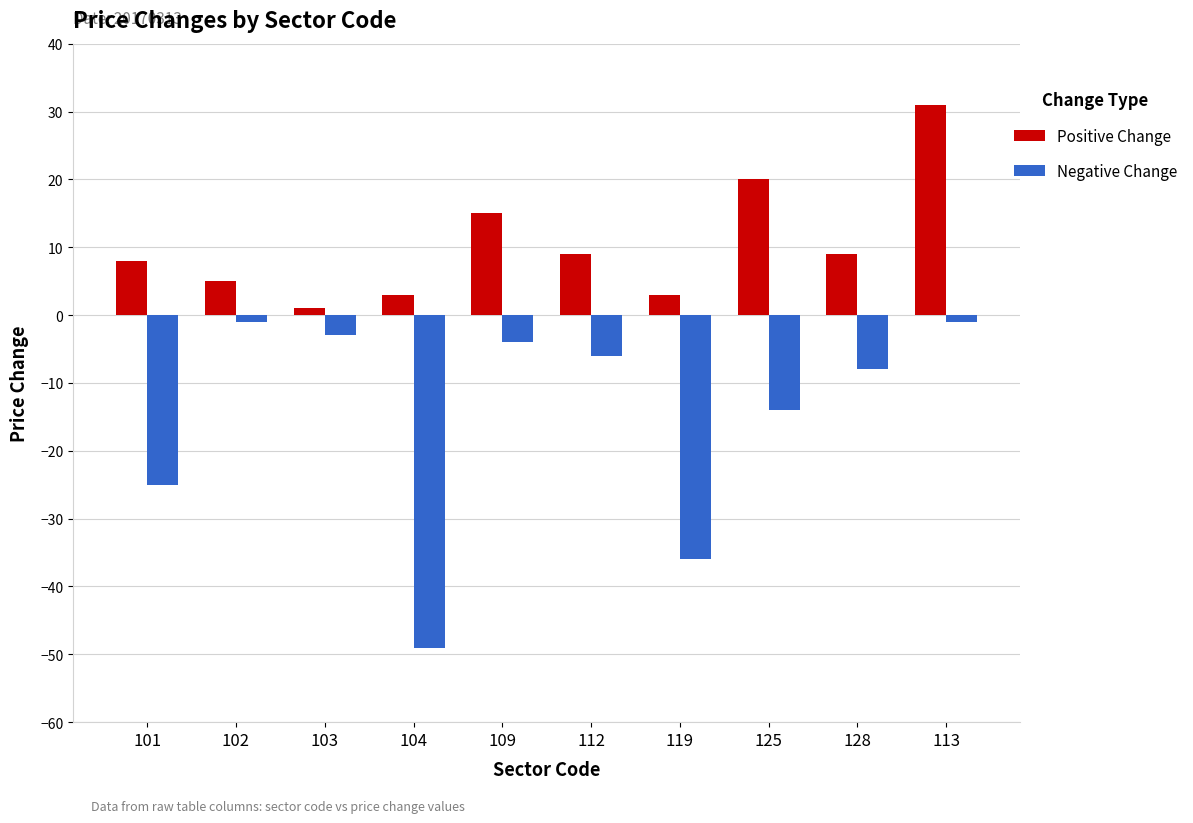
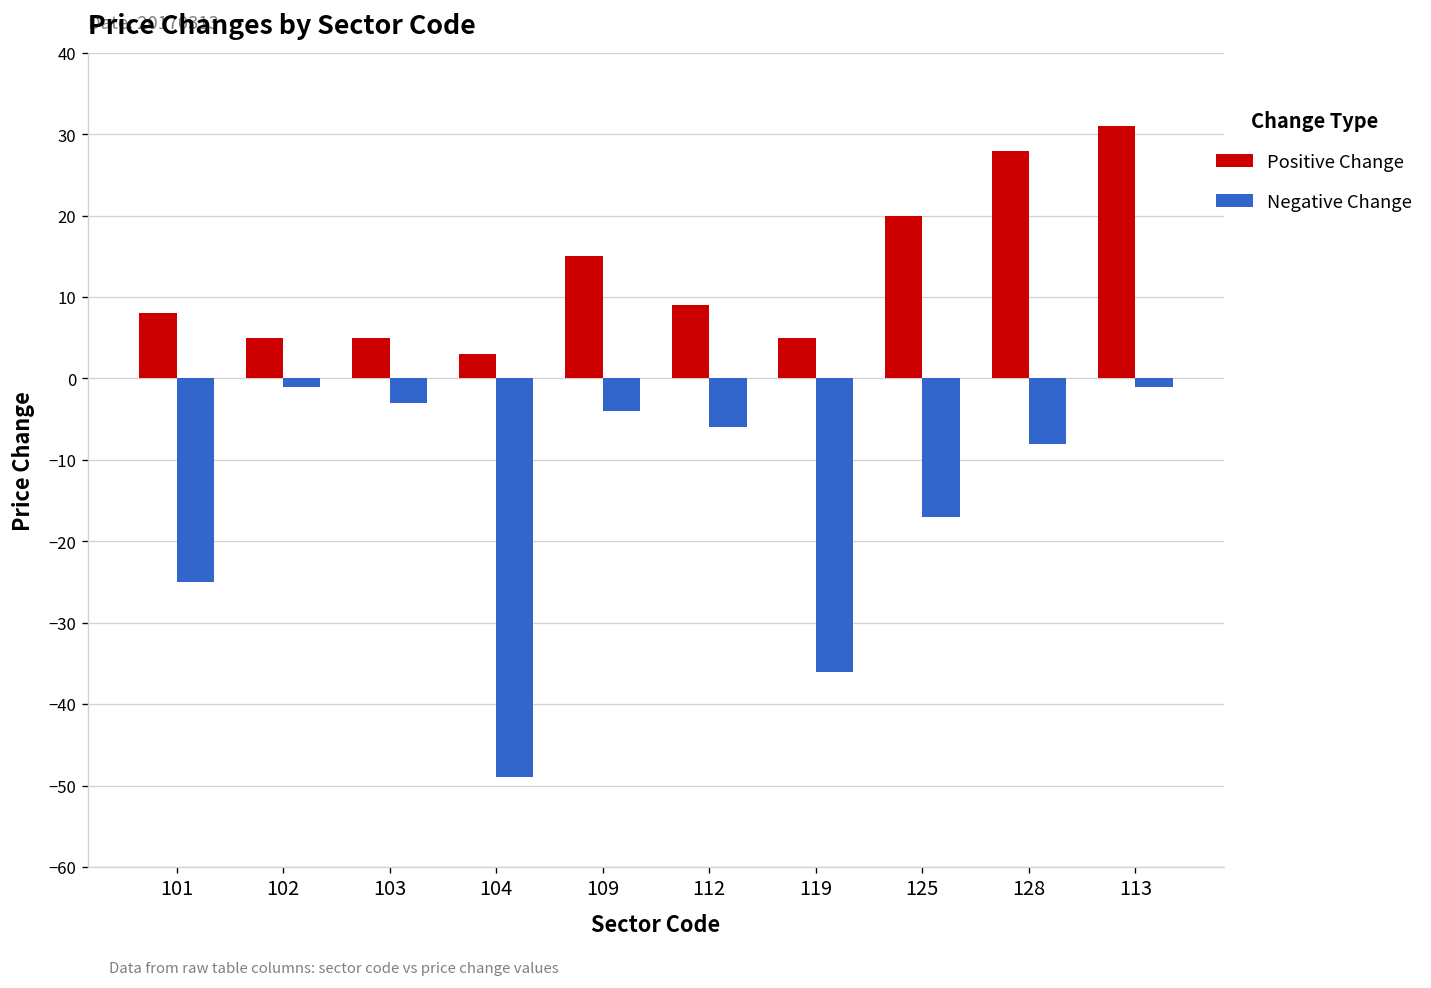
Positive Change, 103: 1 -> 5
Positive Change, 119: 3 -> 5
Negative Change, 125: -14 -> -17
Positive Change, 128: 9 -> 28
